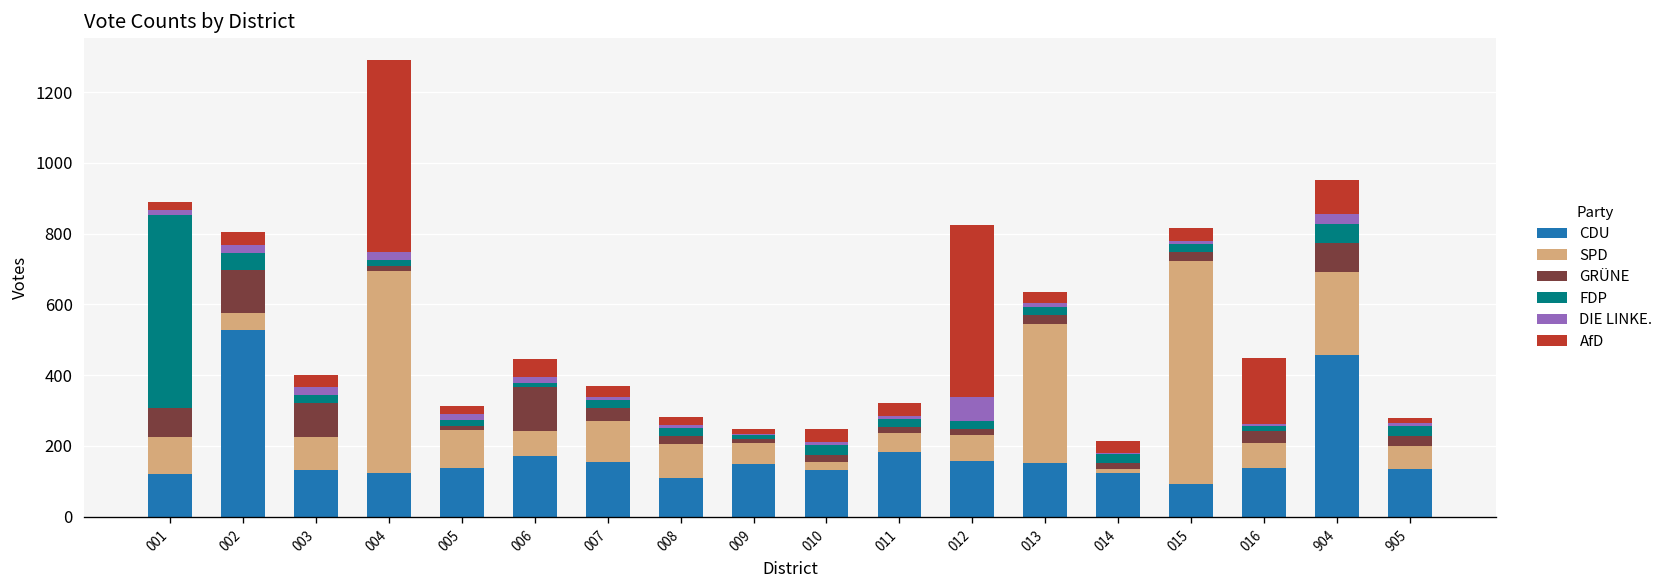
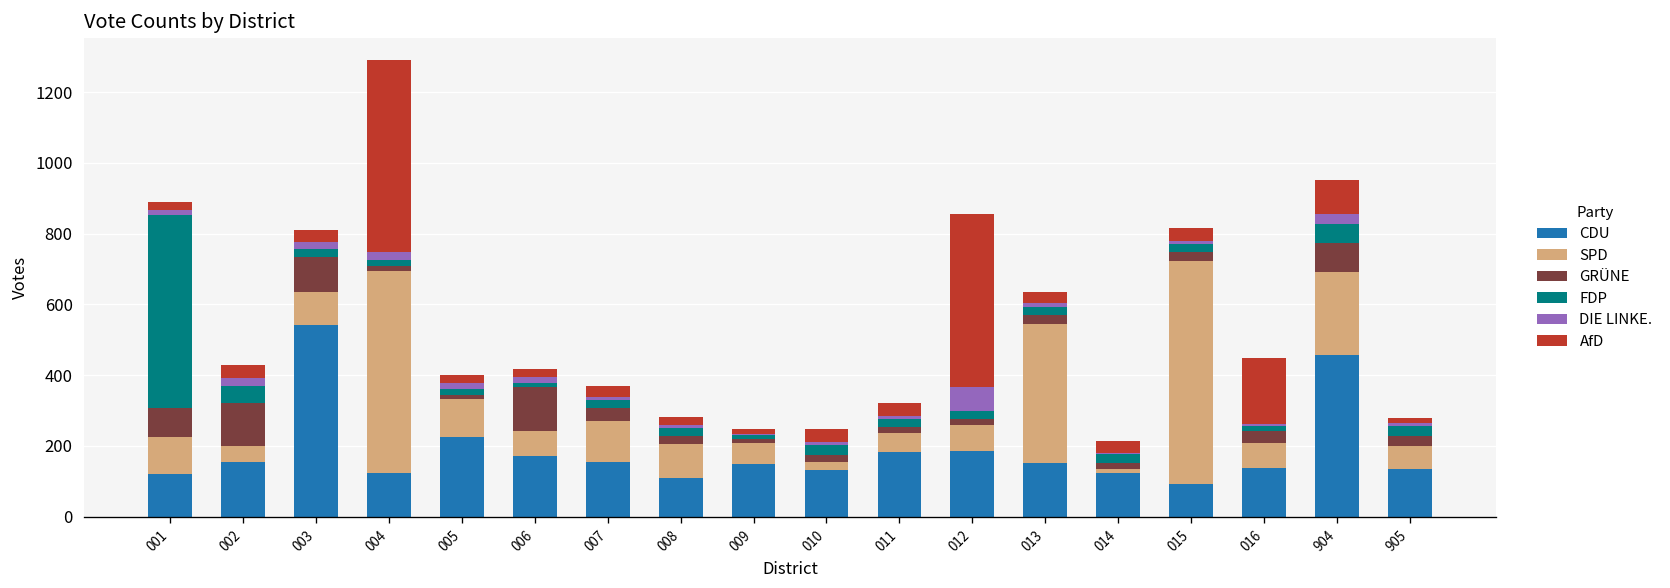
CDU, 002: 530 -> 150
CDU, 003: 130 -> 540
CDU, 005: 140 -> 230
AfD, 006: 50 -> 20
CDU, 012: 160 -> 190
